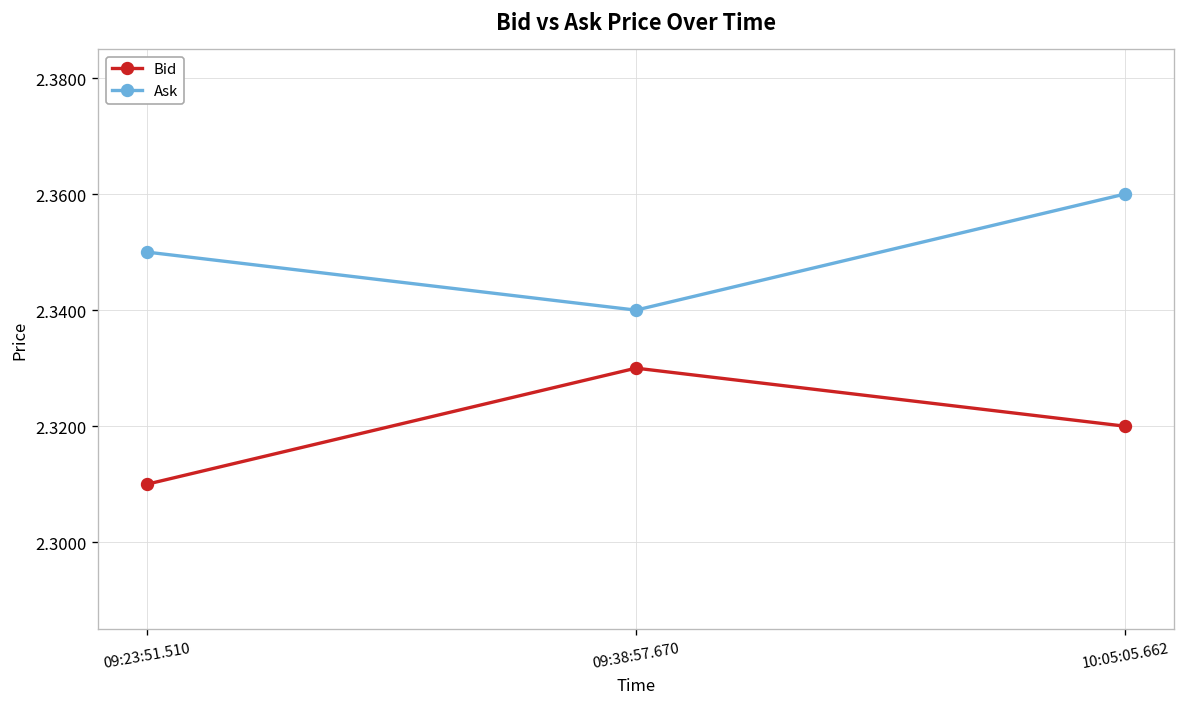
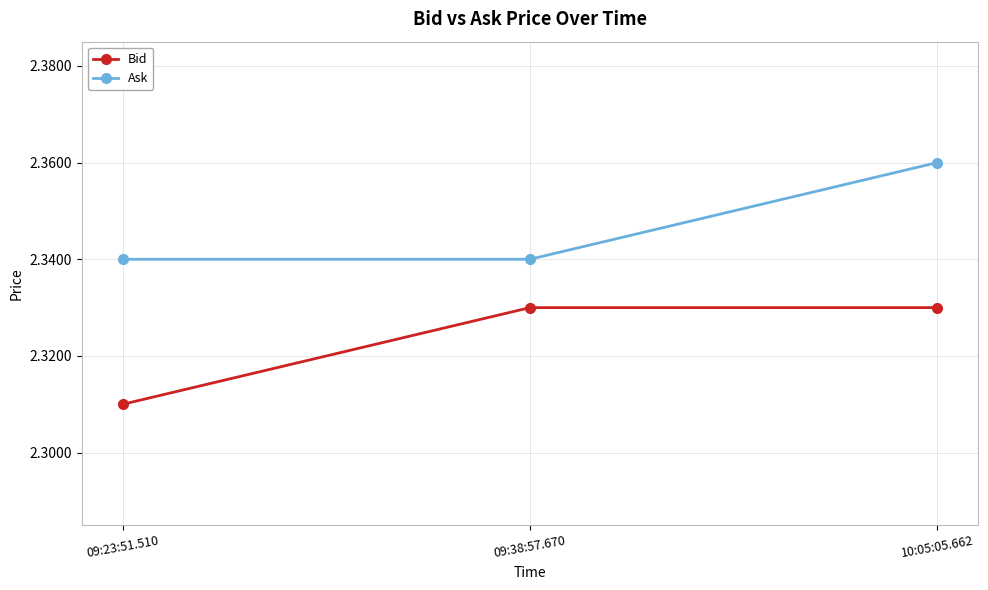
Ask, 09:23:51.510: 2.35 -> 2.34
Bid, 10:05:05.662: 2.32 -> 2.33
